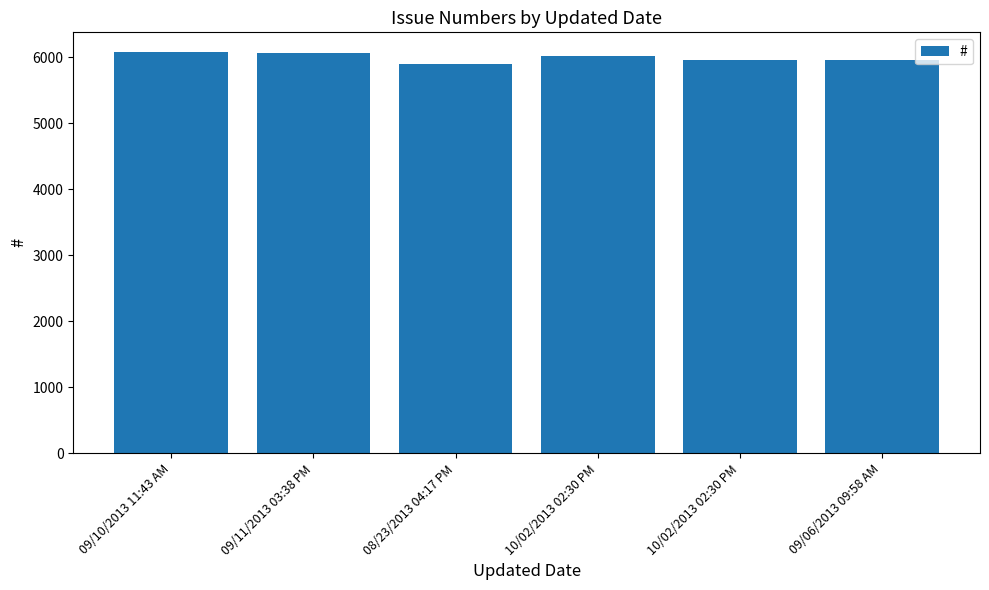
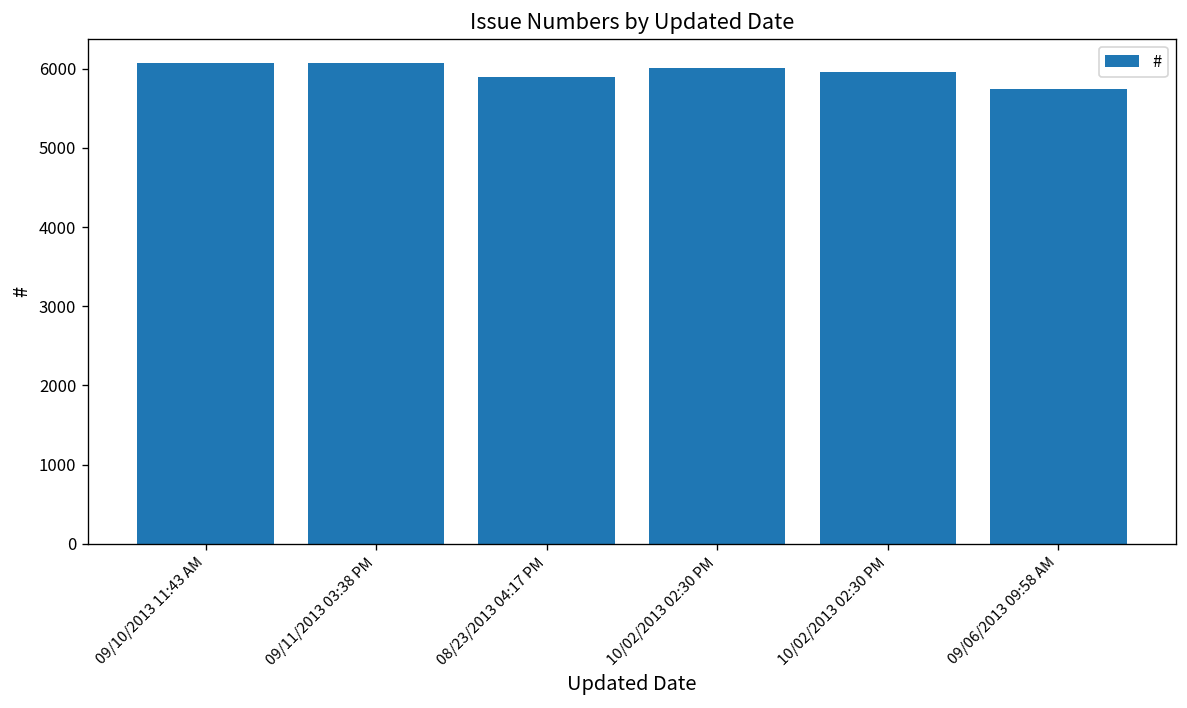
09/06/2013 09:58 AM: 6000 -> 5700
